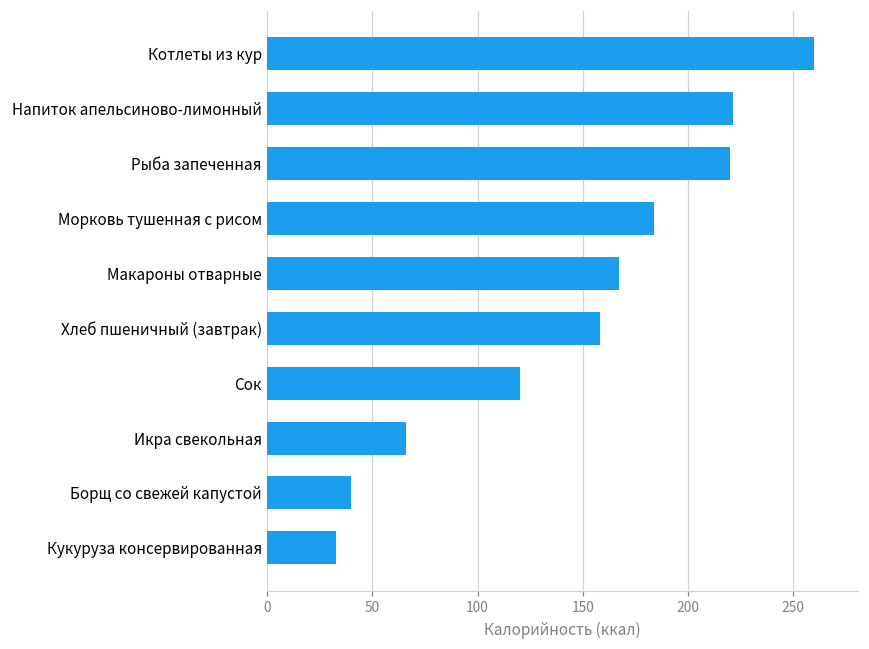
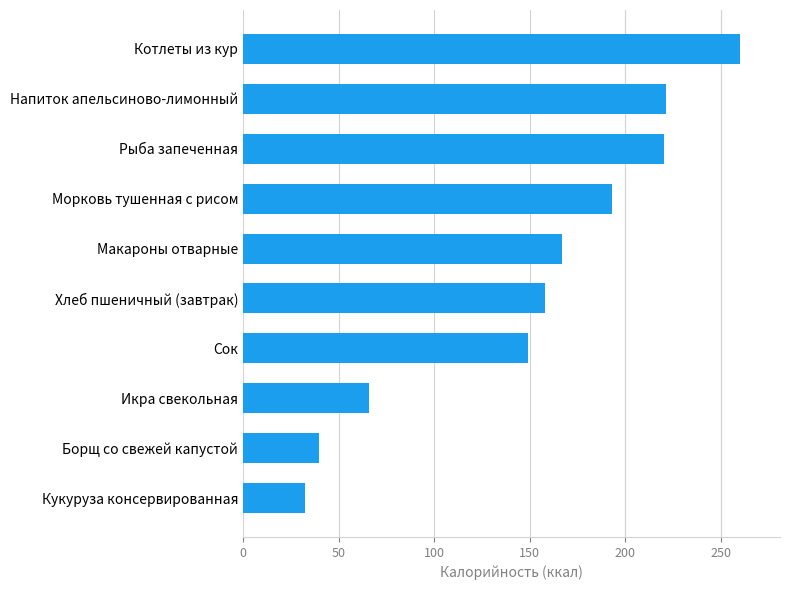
Морковь тушенная с рисом: 184 -> 193
Сок: 120 -> 149
